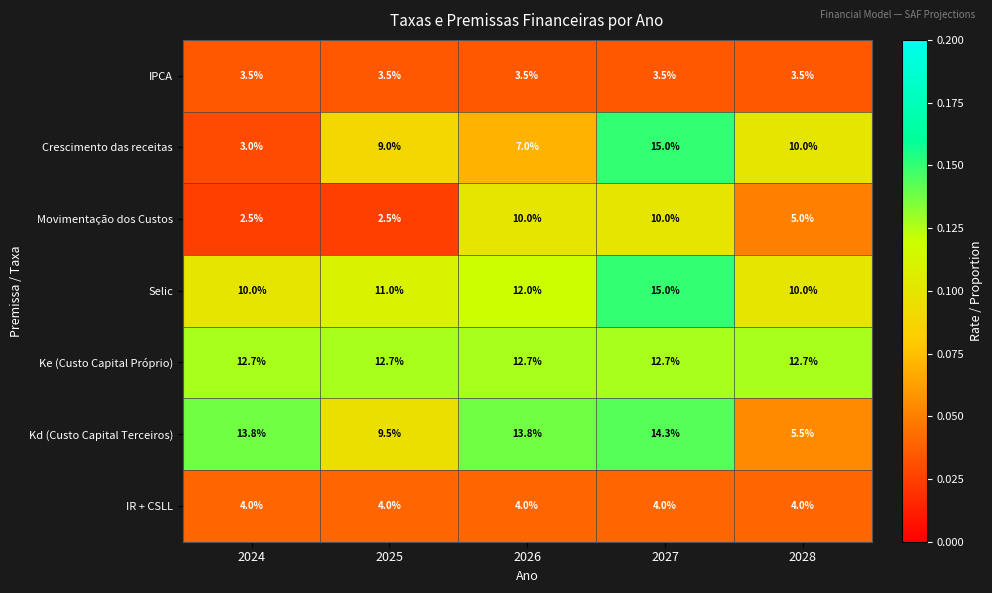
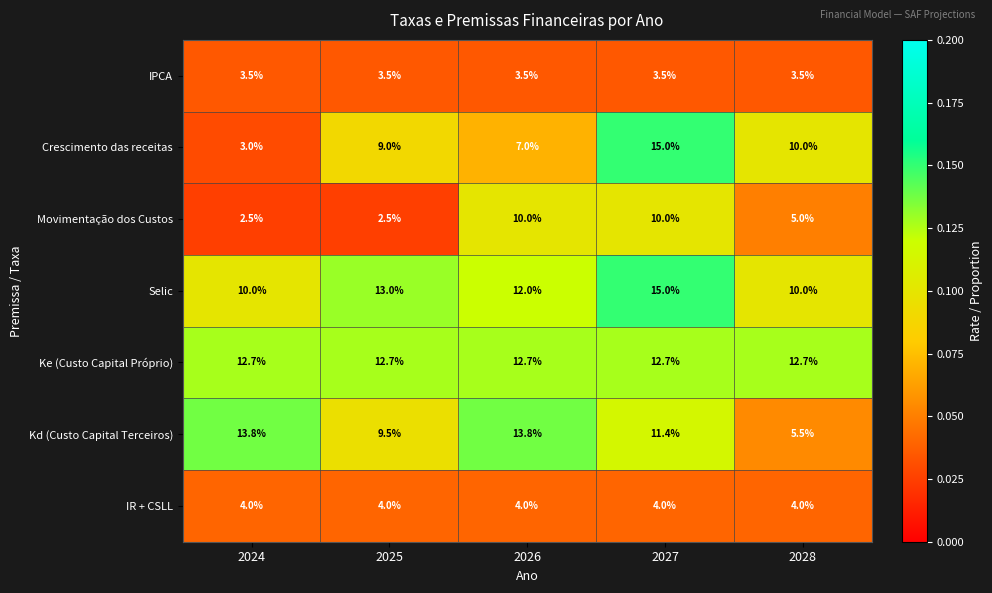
Selic, 2025: 11.0% -> 13.0%
Kd (Custo Capital Terceiros), 2027: 14.3% -> 11.4%
